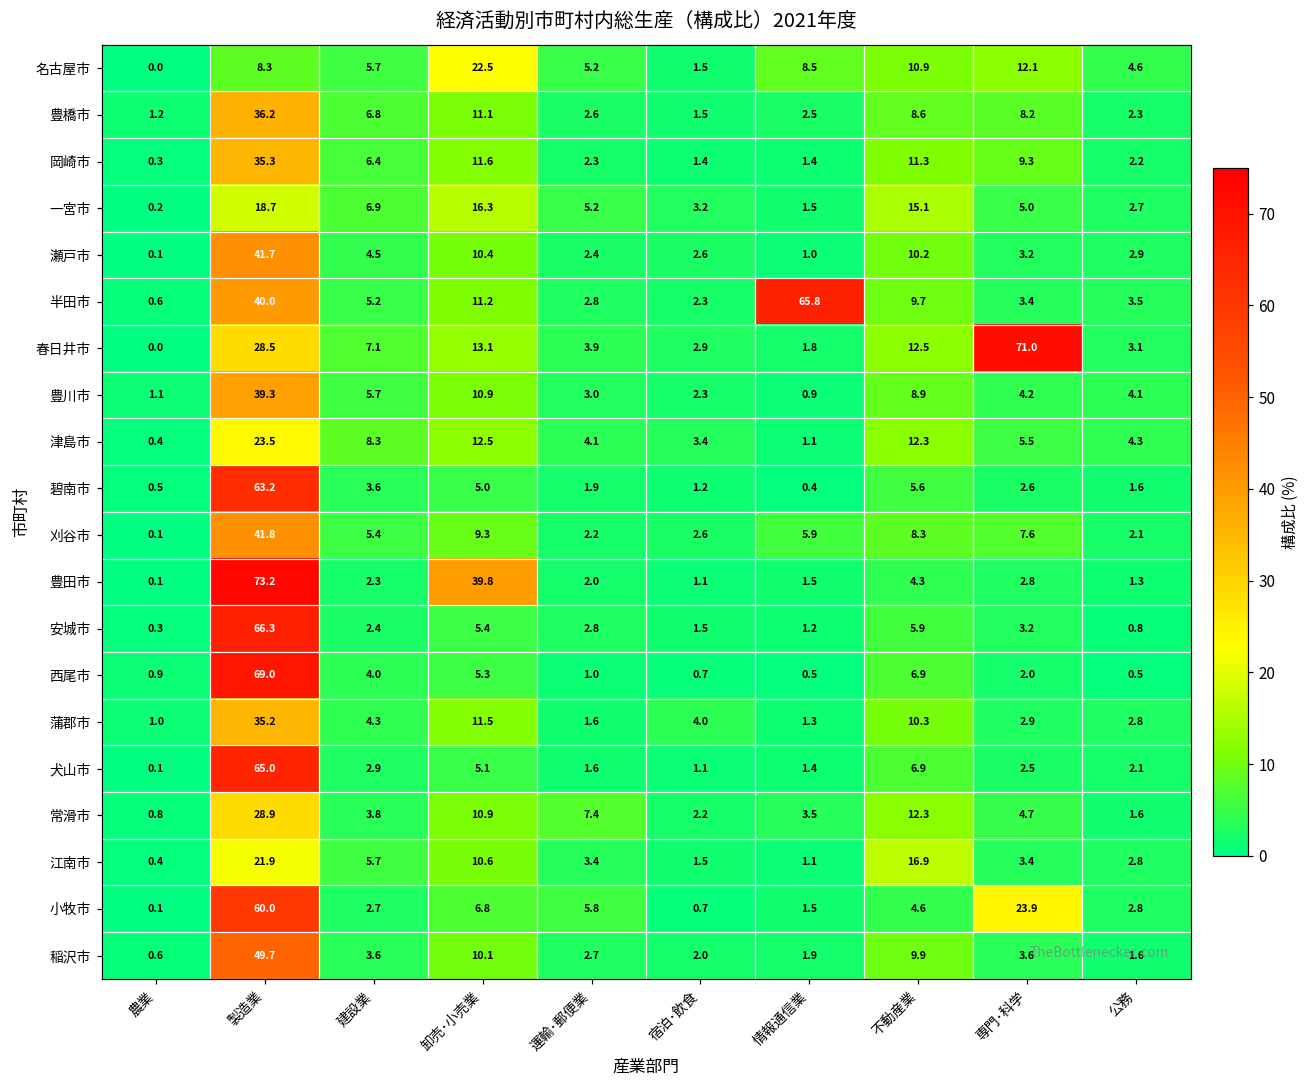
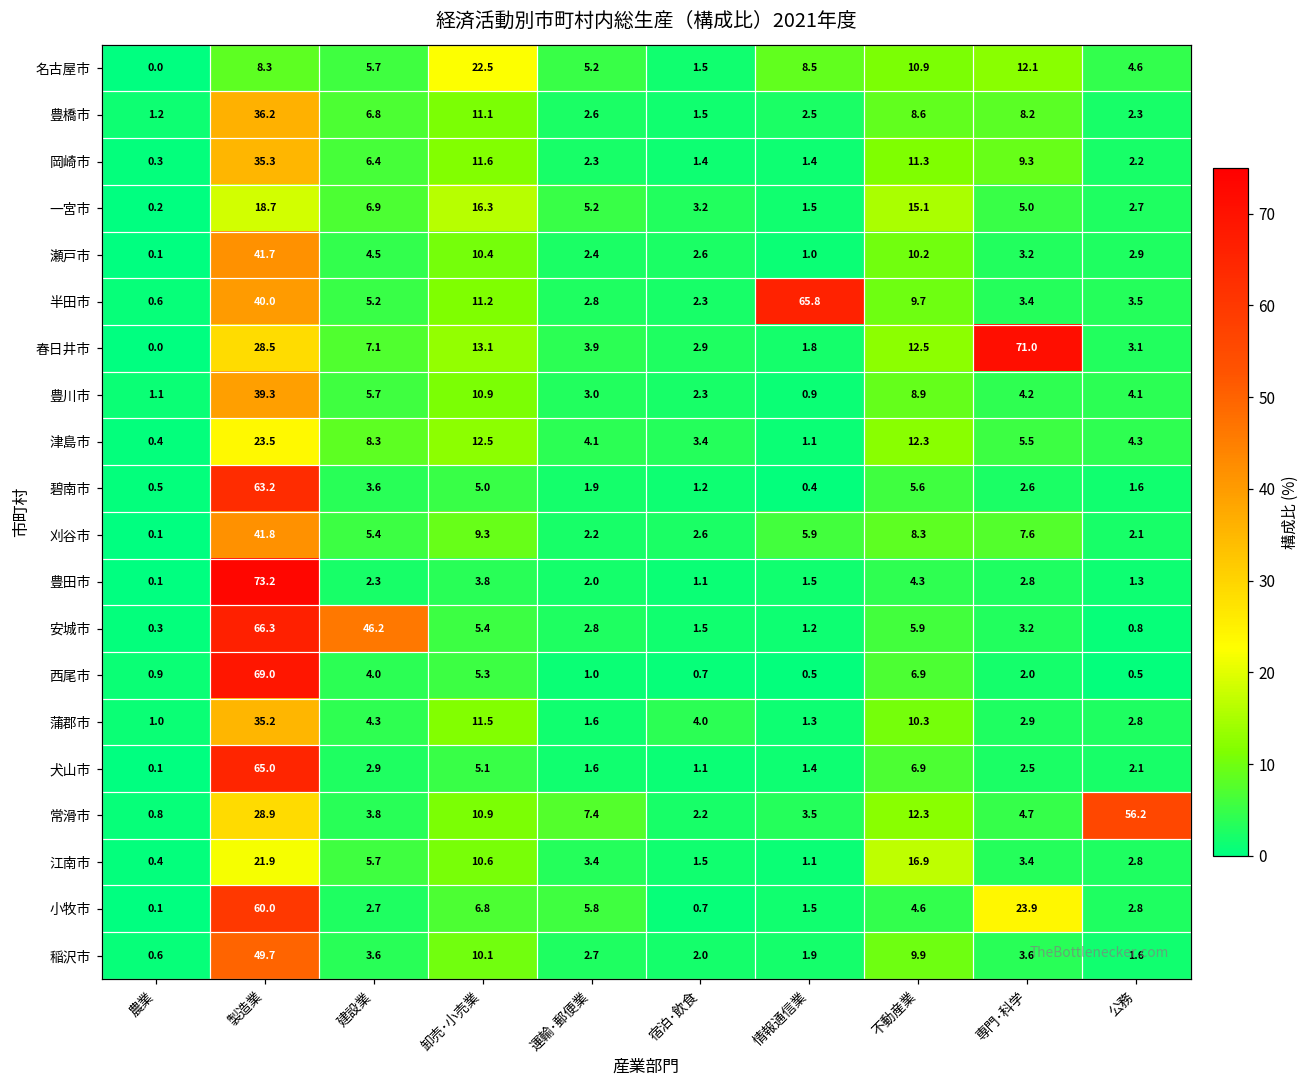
豊田市, 卸売･小売業: 39.8 -> 3.8
安城市, 建設業: 2.4 -> 46.2
常滑市, 公務: 1.6 -> 56.2
